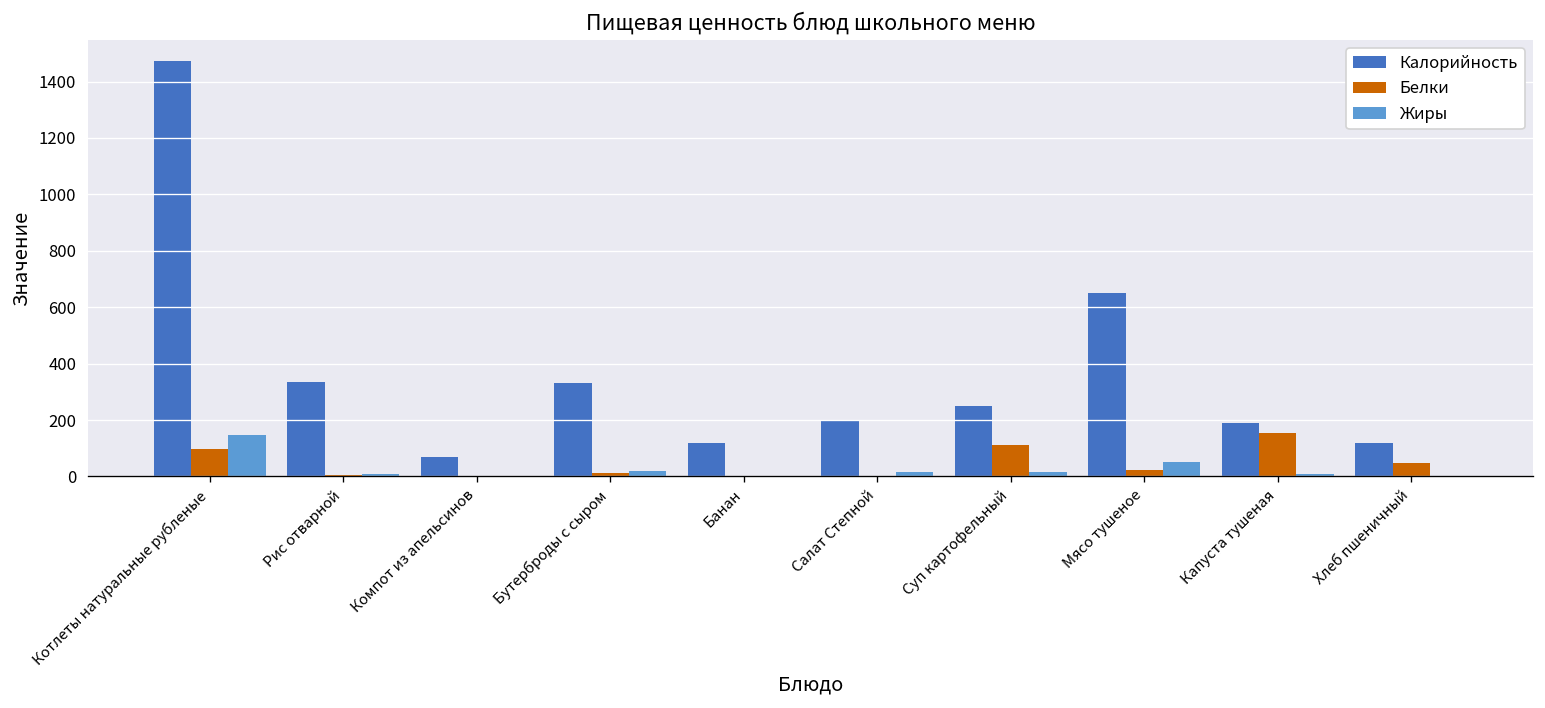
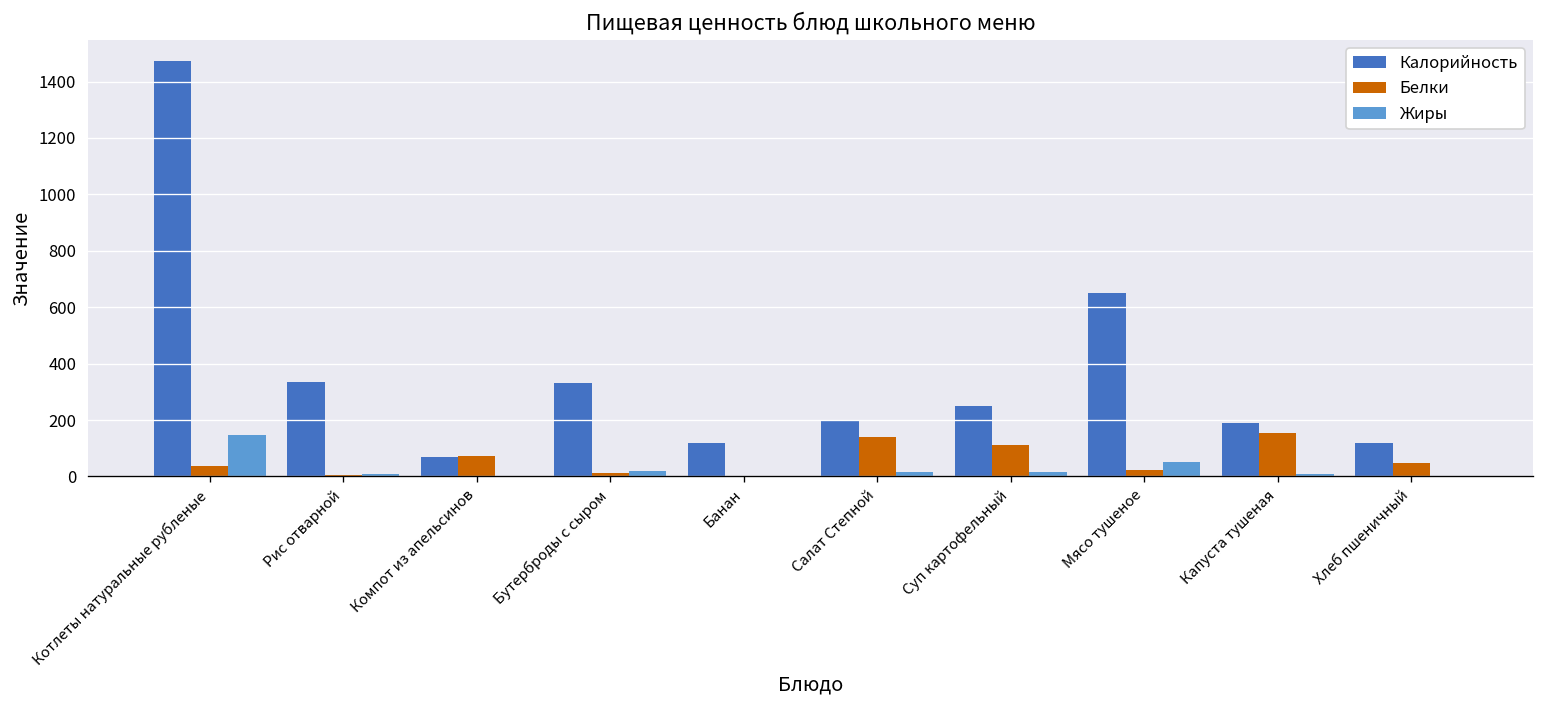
Белки, Котлеты натуральные рубленые: 100 -> 40
Белки, Компот из апельсинов: 0 -> 70
Белки, Салат Степной: 0 -> 140
